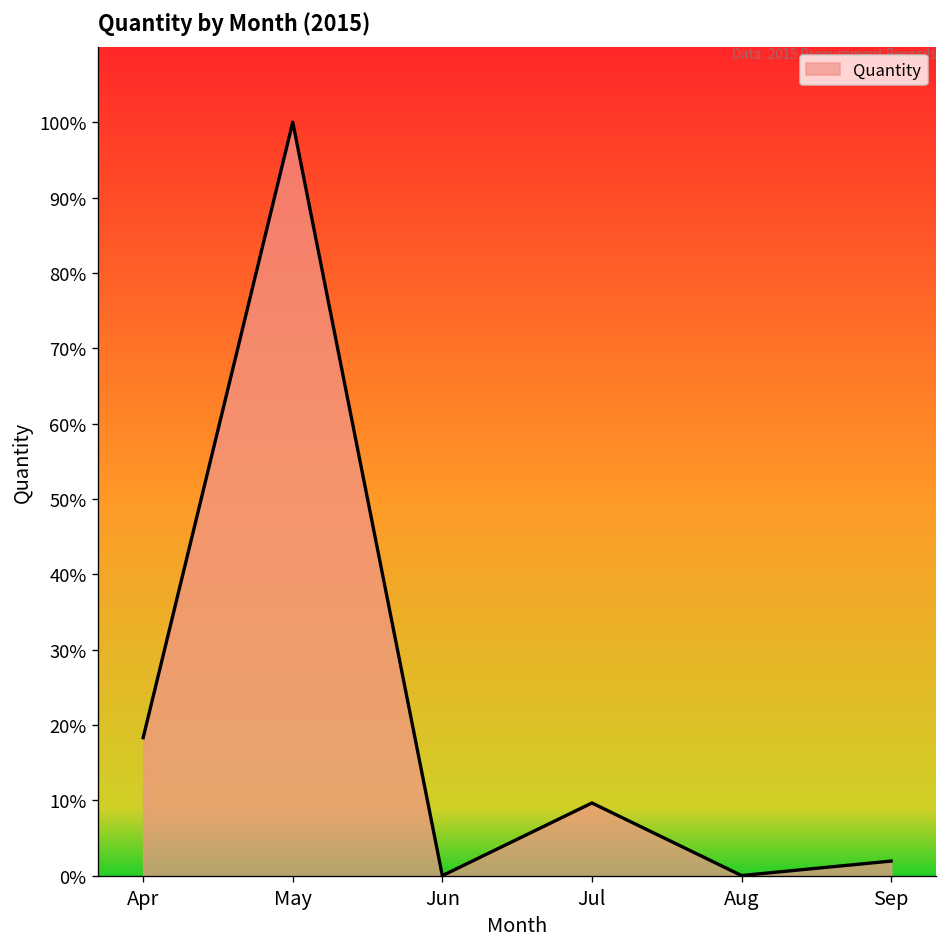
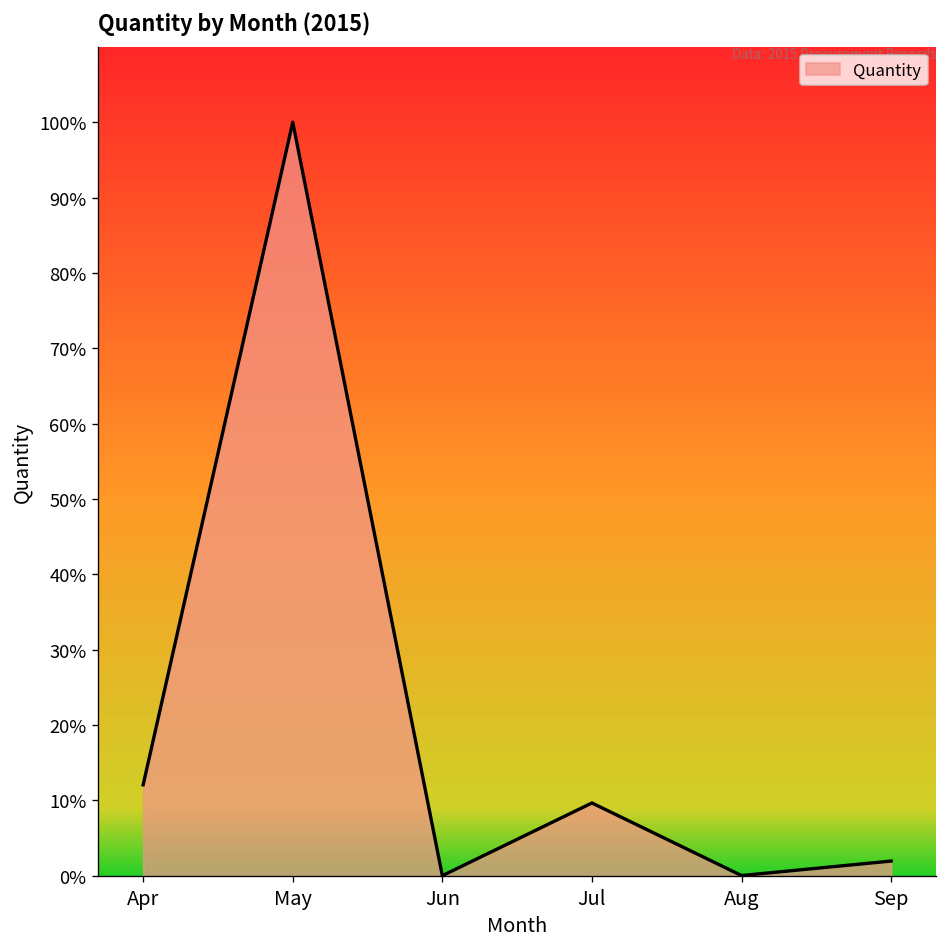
Apr: 18% -> 12%
